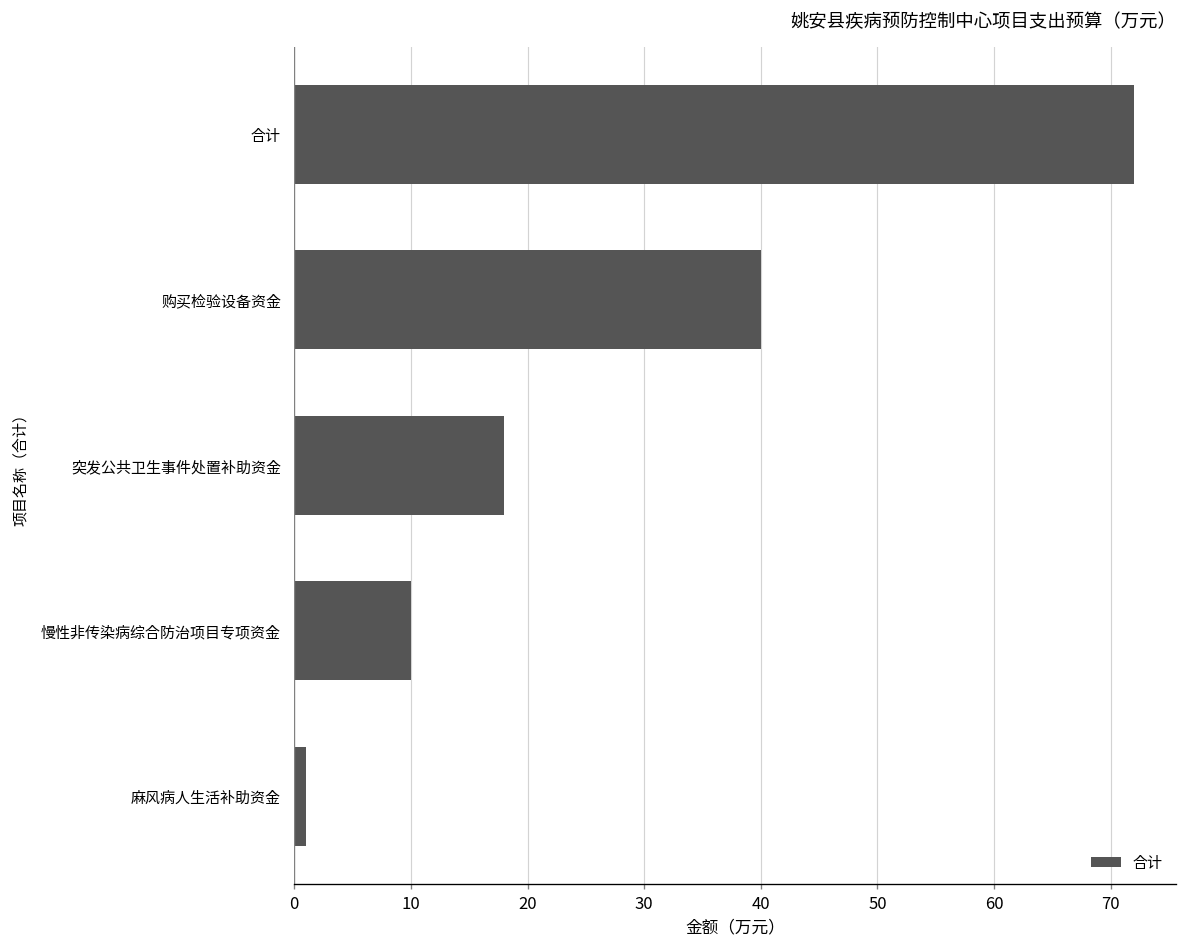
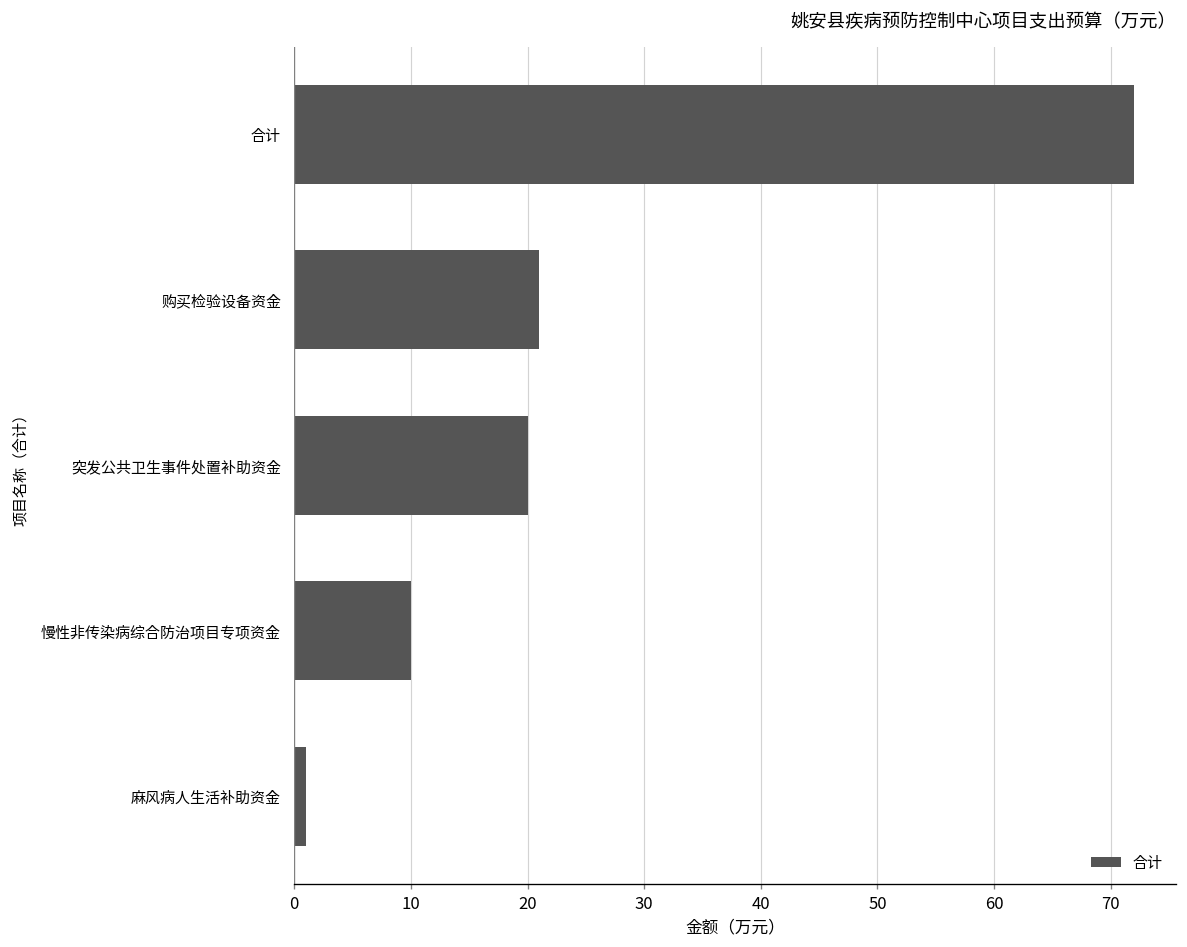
购买检验设备资金: 40 -> 21
突发公共卫生事件处置补助资金: 18 -> 20
